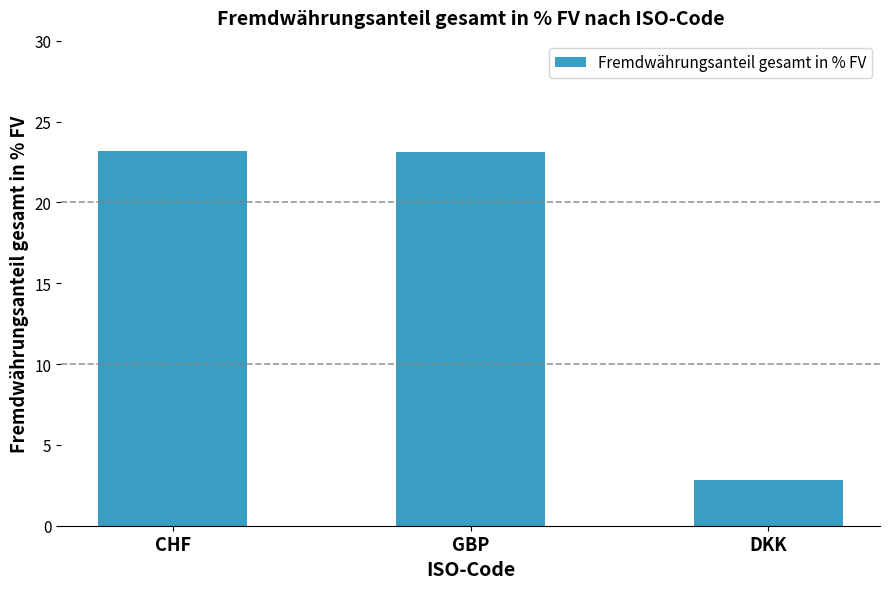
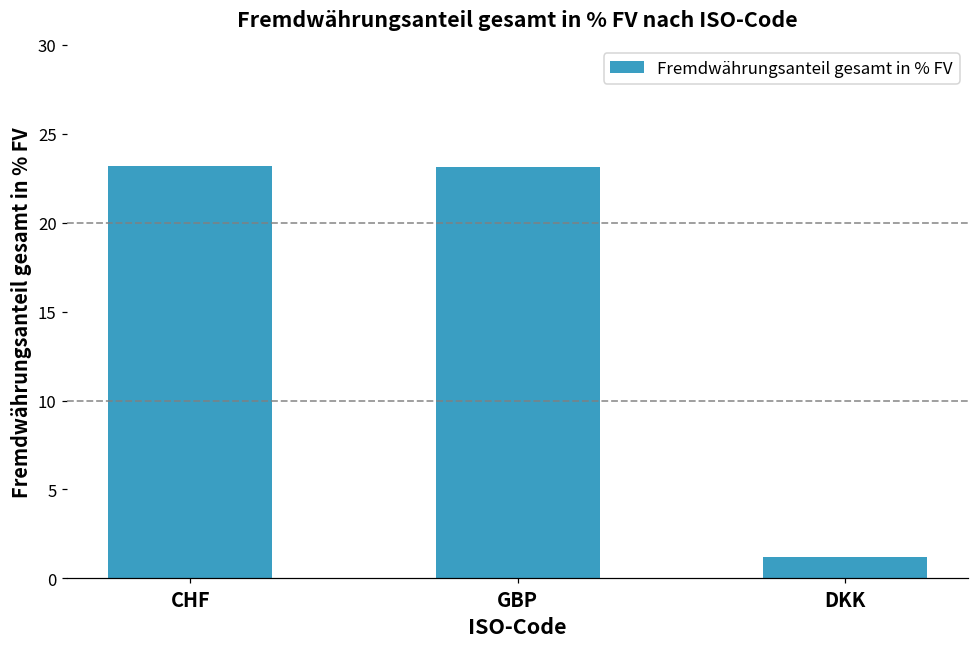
DKK: 2.8 -> 1.2
